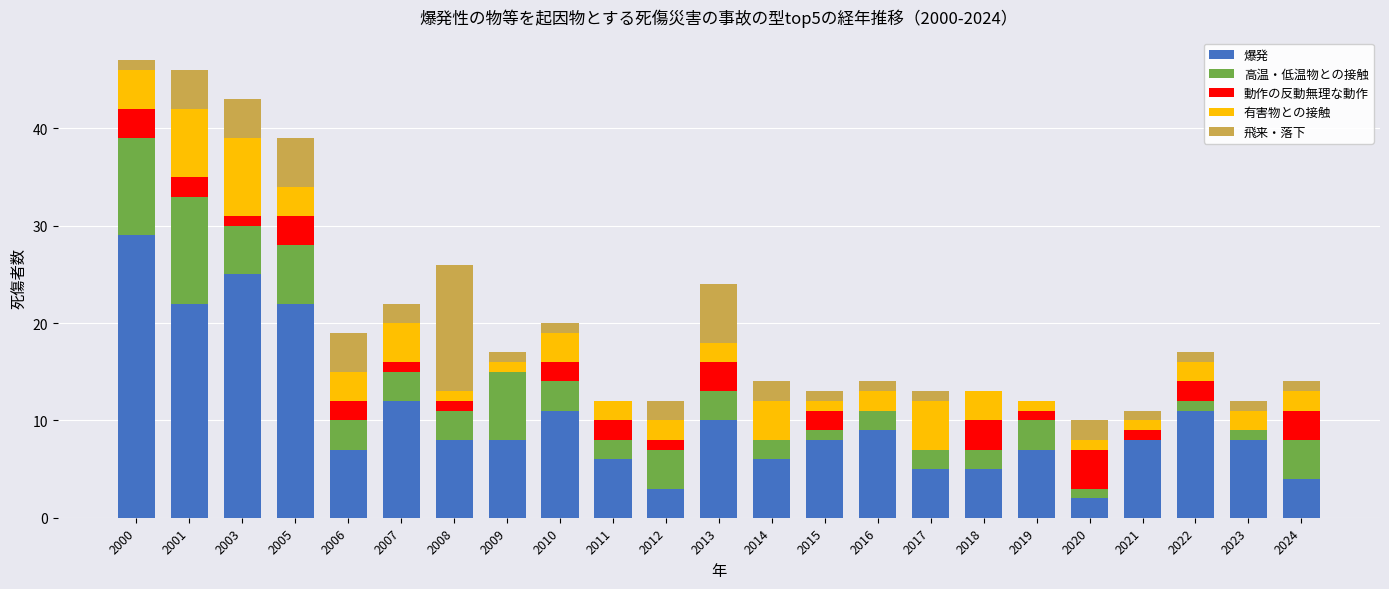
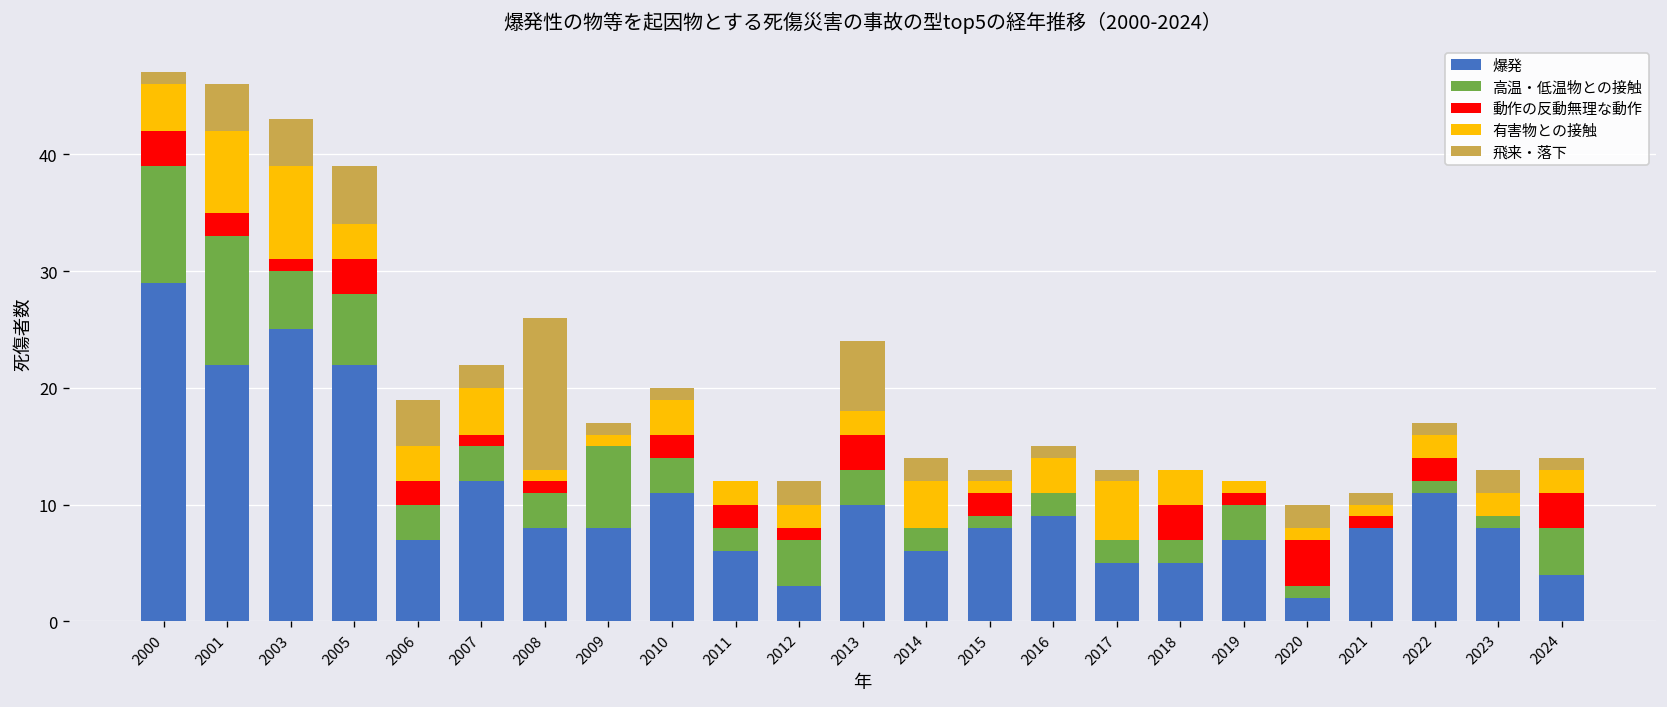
有害物との接触, 2016: 2 -> 3
飛来・落下, 2023: 1 -> 2
